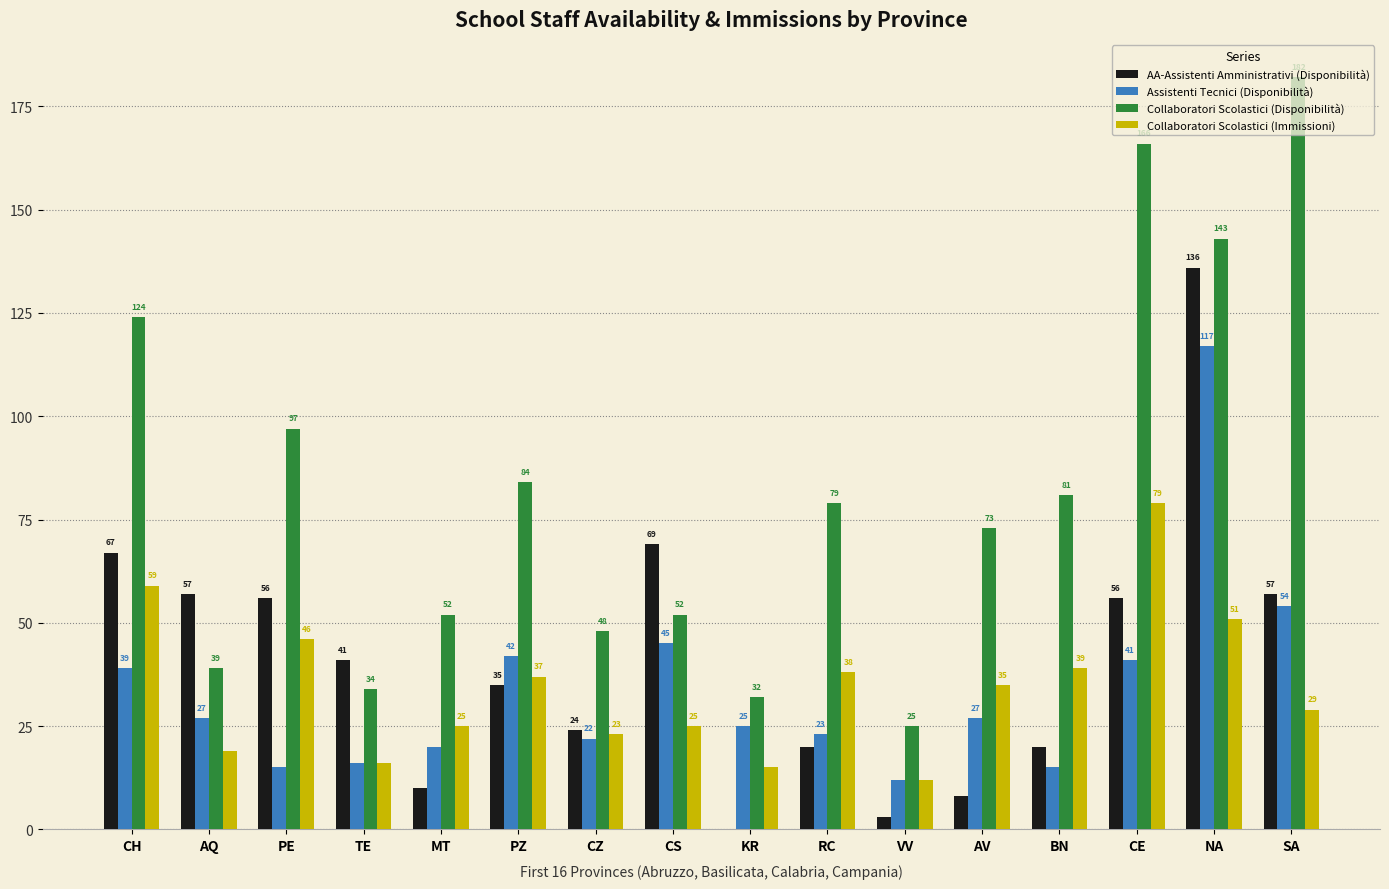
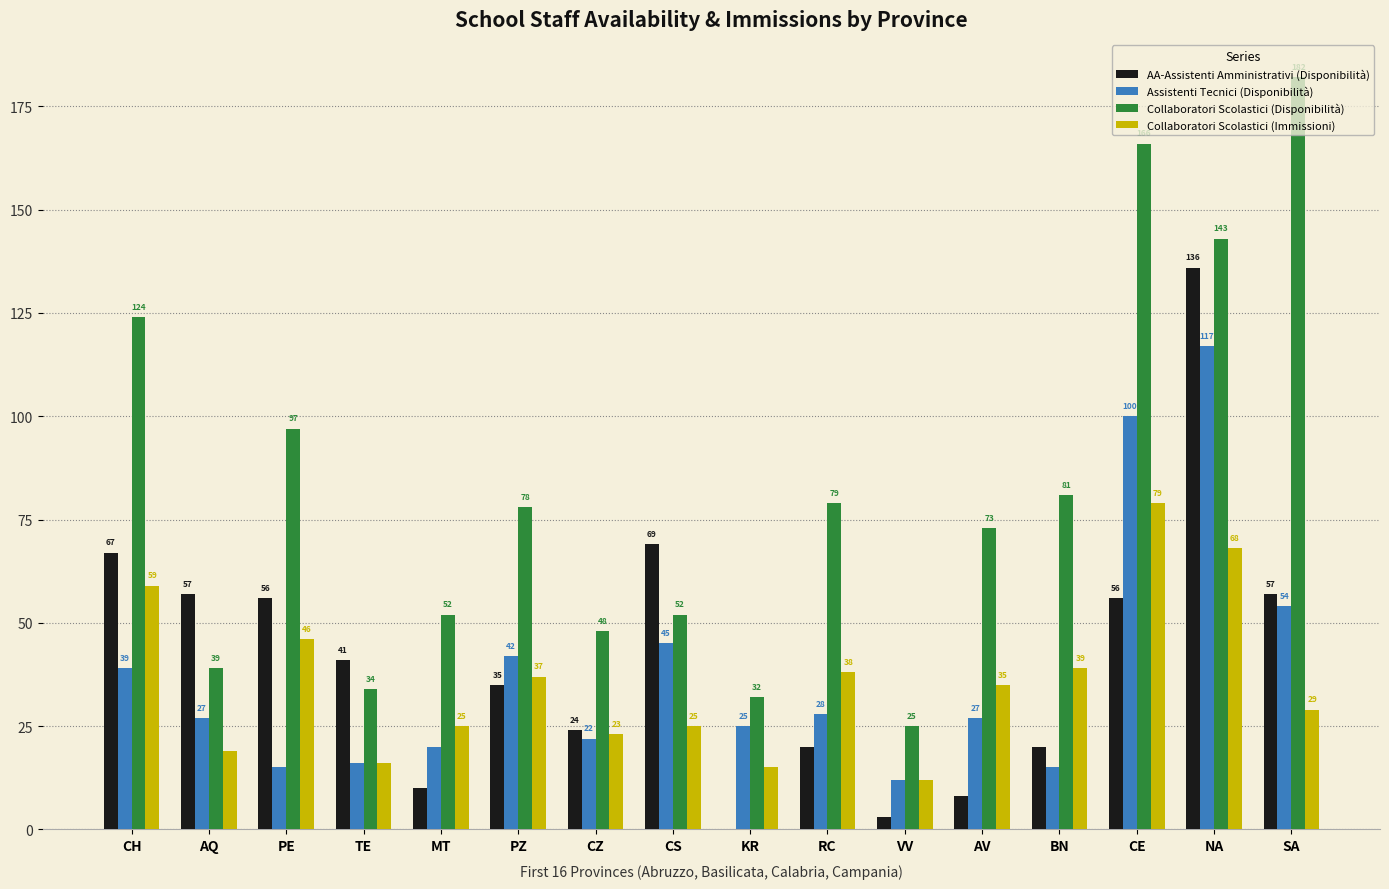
Collaboratori Scolastici (Disponibilità), PZ: 84 -> 78
Assistenti Tecnici (Disponibilità), RC: 23 -> 28
Assistenti Tecnici (Disponibilità), CE: 41 -> 100
Collaboratori Scolastici (Immissioni), NA: 51 -> 68
